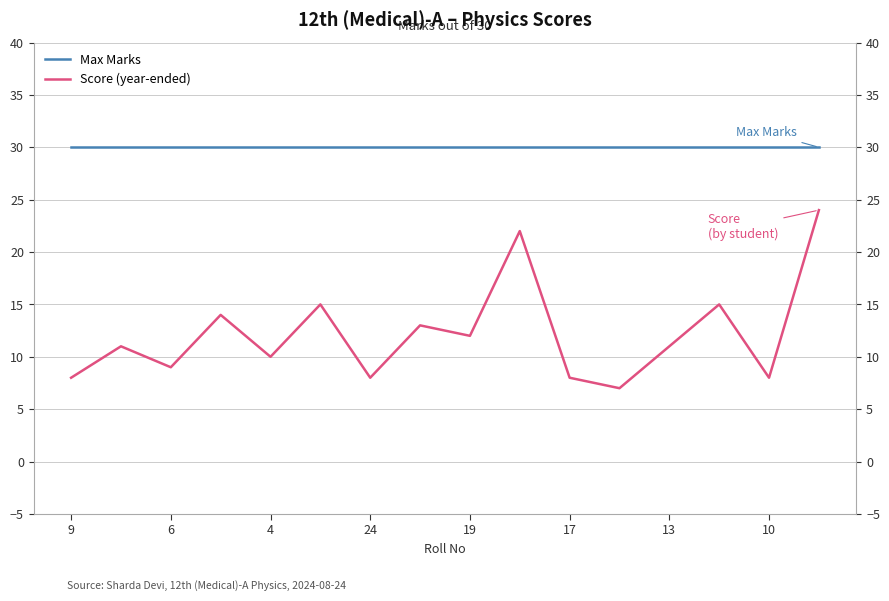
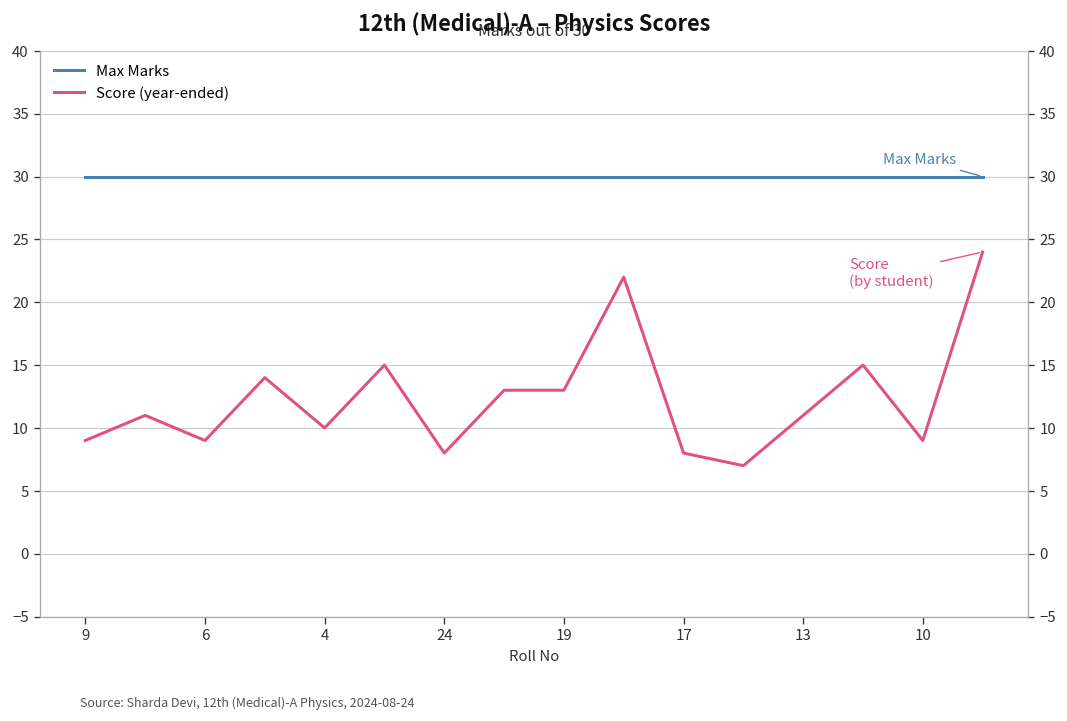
Score (year-ended), 9: 8 -> 9
Score (year-ended), 19: 12 -> 13
Score (year-ended), 10: 8 -> 9
